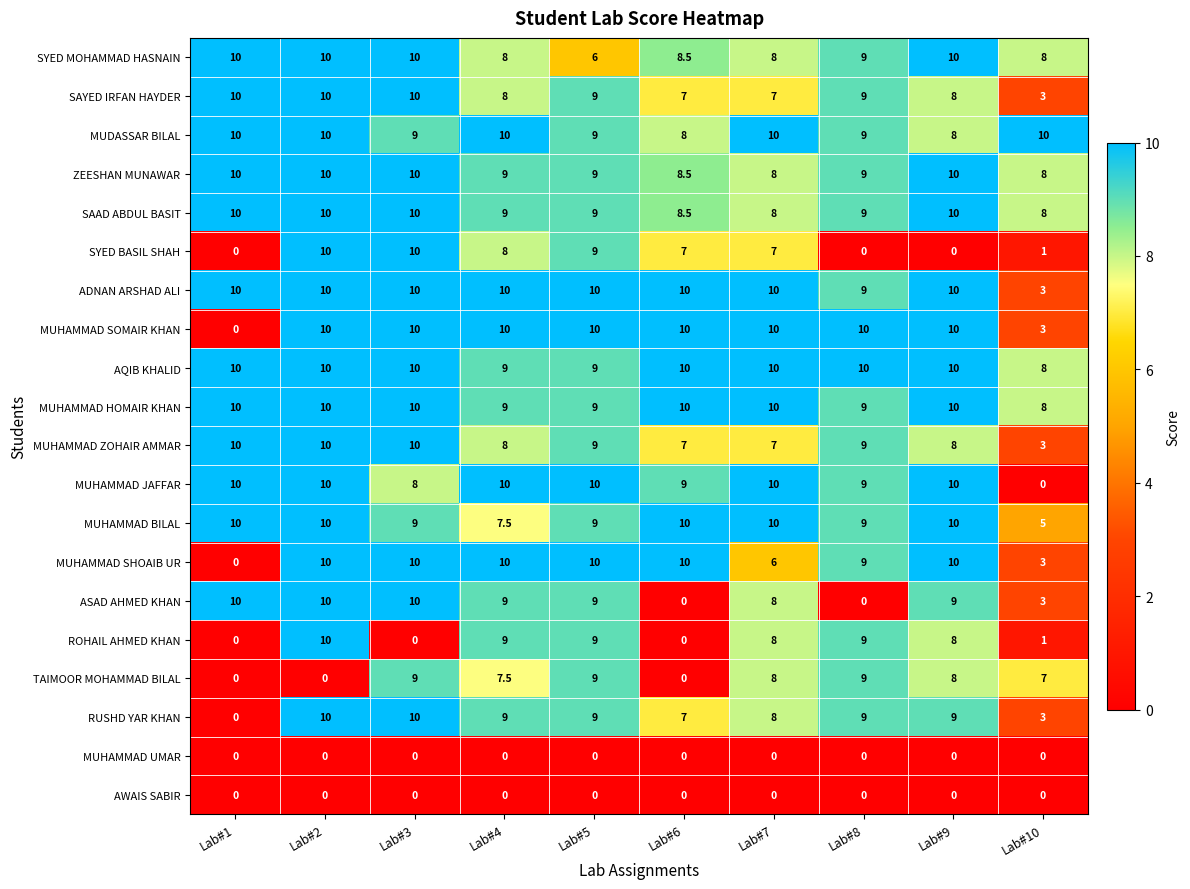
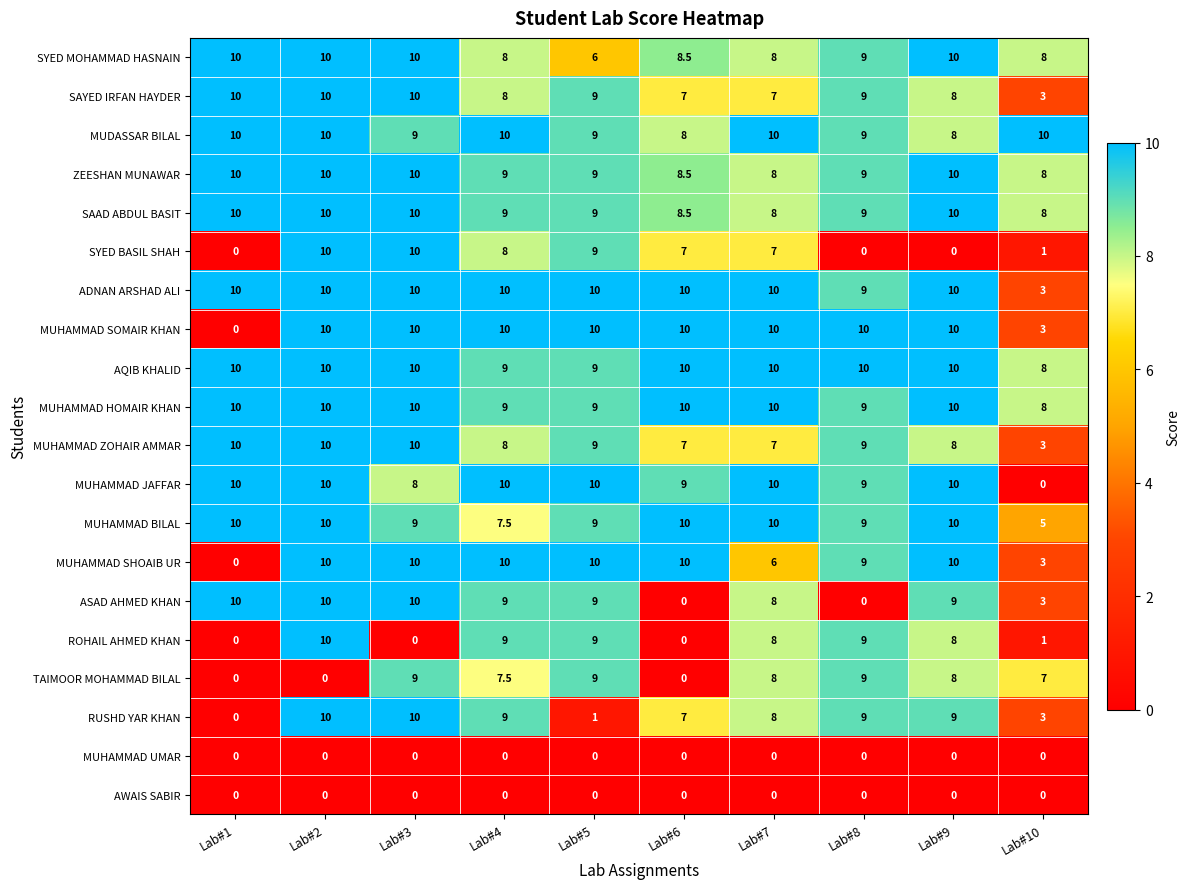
RUSHD YAR KHAN, Lab#5: 9 -> 1
